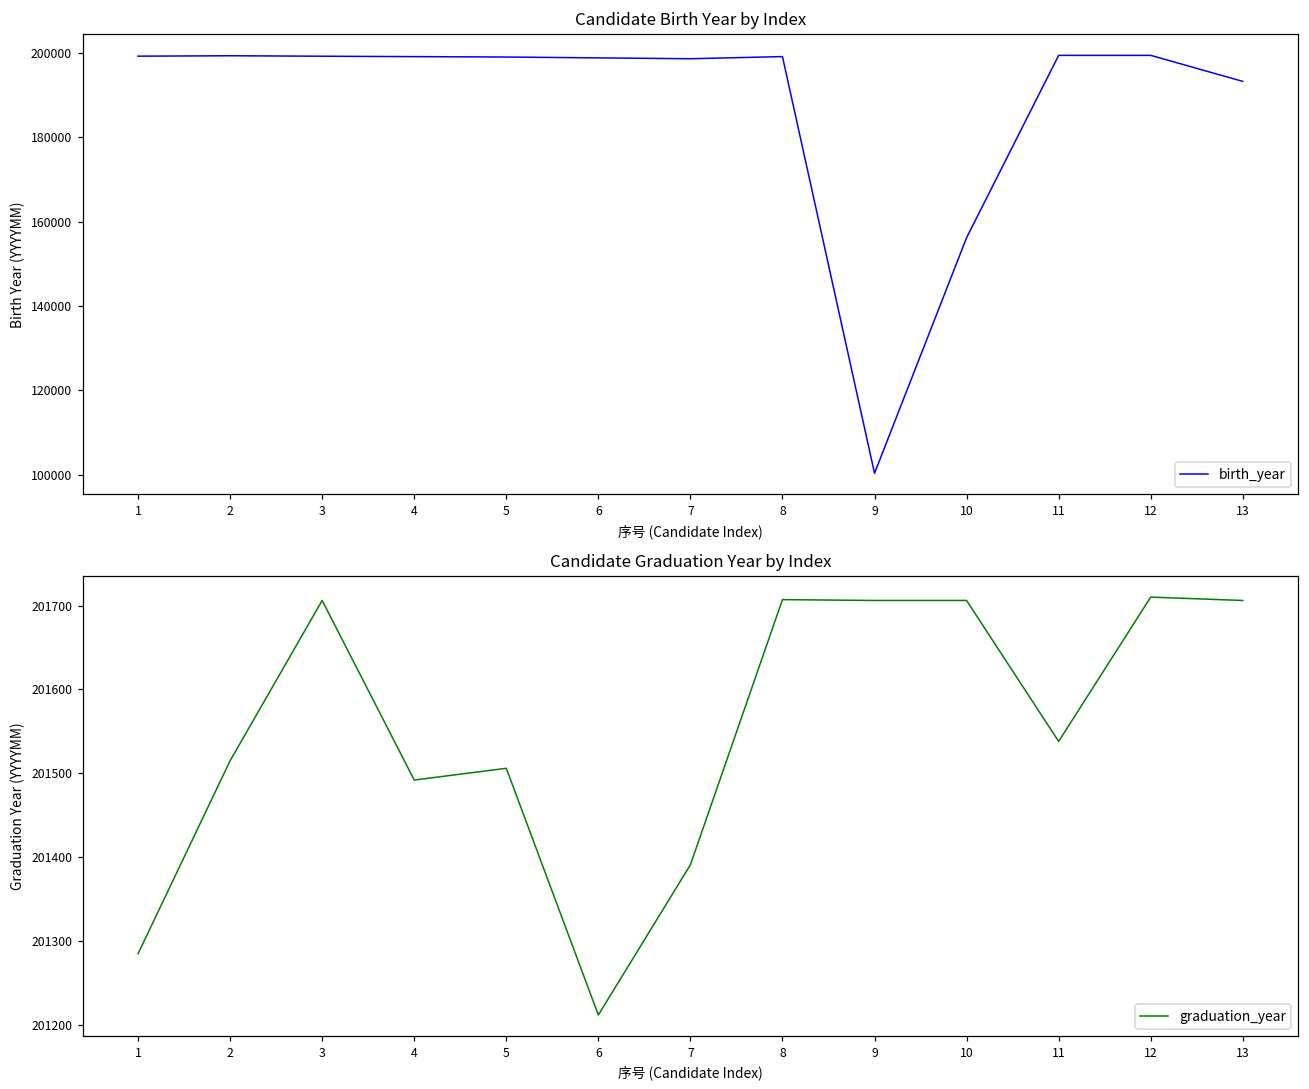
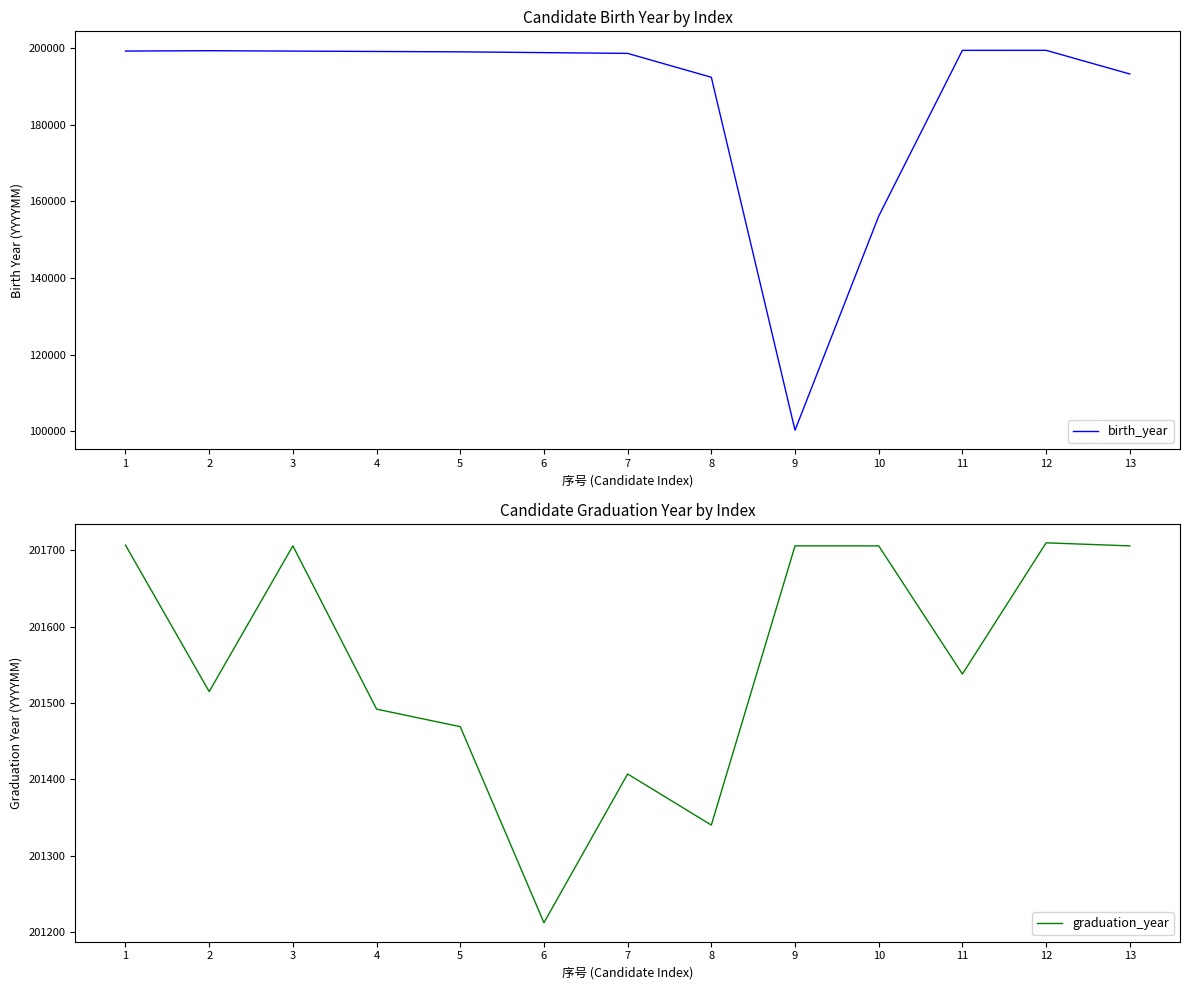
Candidate Birth Year by Index, 8: 199000 -> 192000
Candidate Graduation Year by Index, 1: 201290 -> 201710
Candidate Graduation Year by Index, 5: 201510 -> 201470
Candidate Graduation Year by Index, 7: 201390 -> 201410
Candidate Graduation Year by Index, 8: 201710 -> 201340
